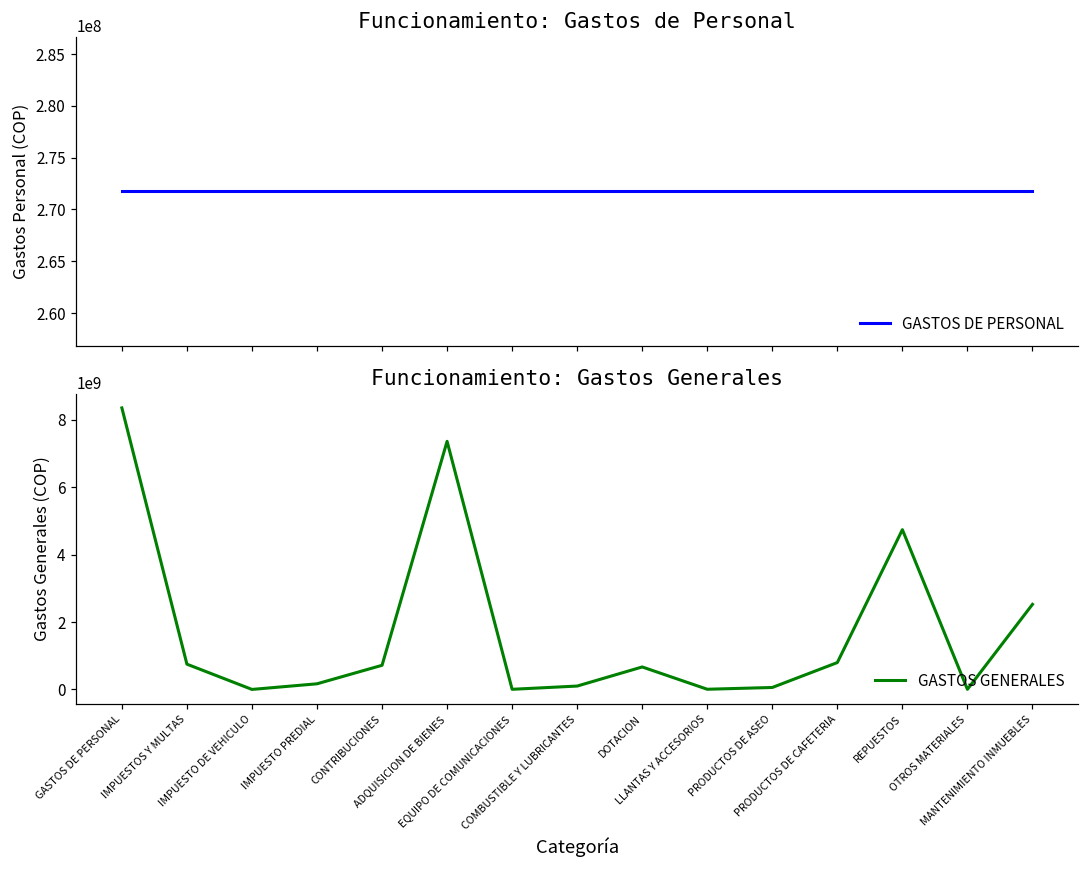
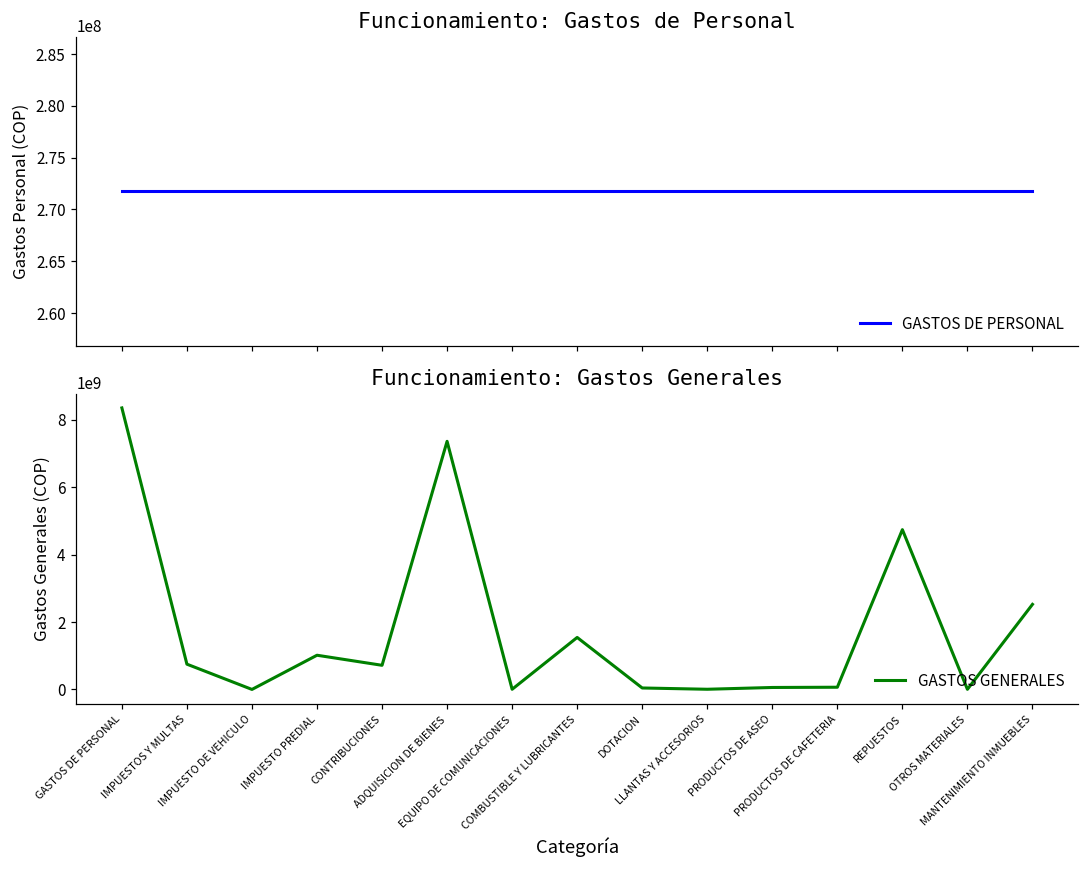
Funcionamiento: Gastos Generales, IMPUESTO PREDIAL: 200000000 -> 1000000000
Funcionamiento: Gastos Generales, COMBUSTIBLE Y LUBRICANTES: 100000000 -> 1500000000
Funcionamiento: Gastos Generales, DOTACION: 700000000 -> 0
Funcionamiento: Gastos Generales, PRODUCTOS DE CAFETERIA: 800000000 -> 100000000
